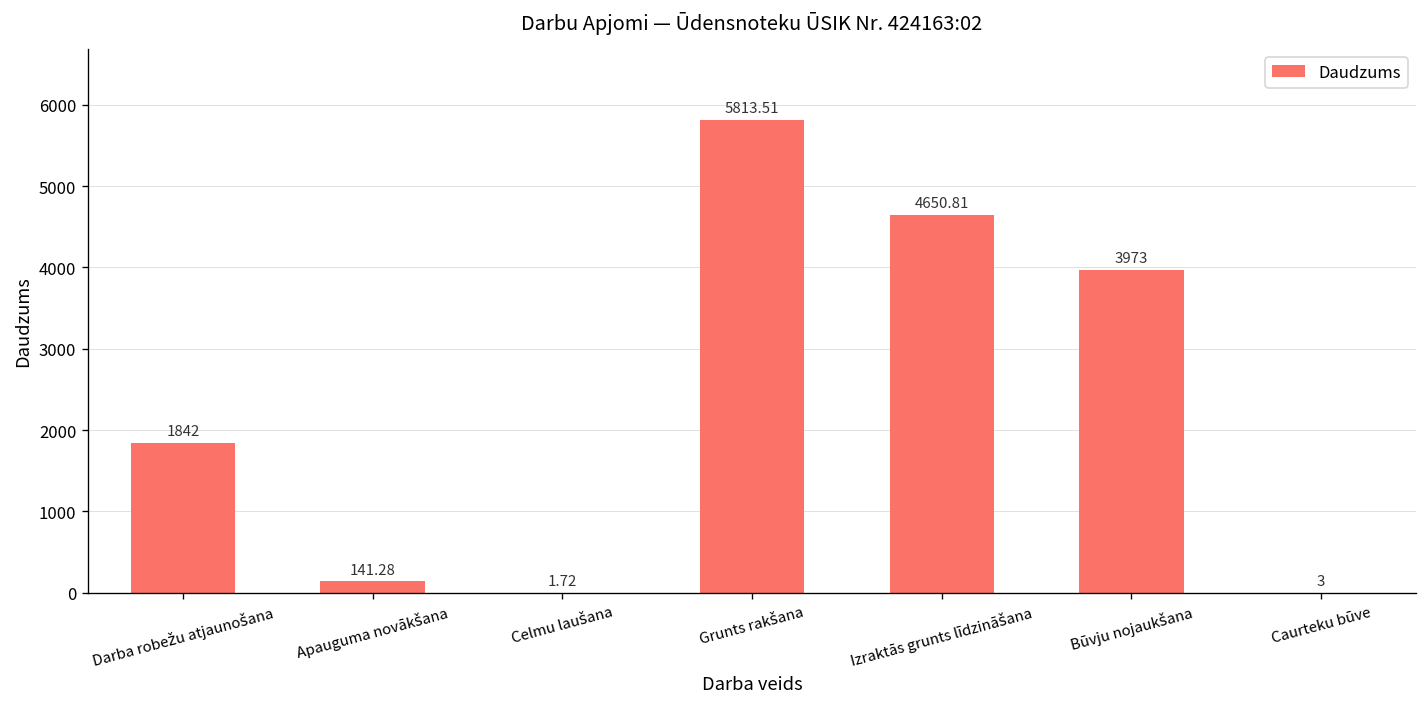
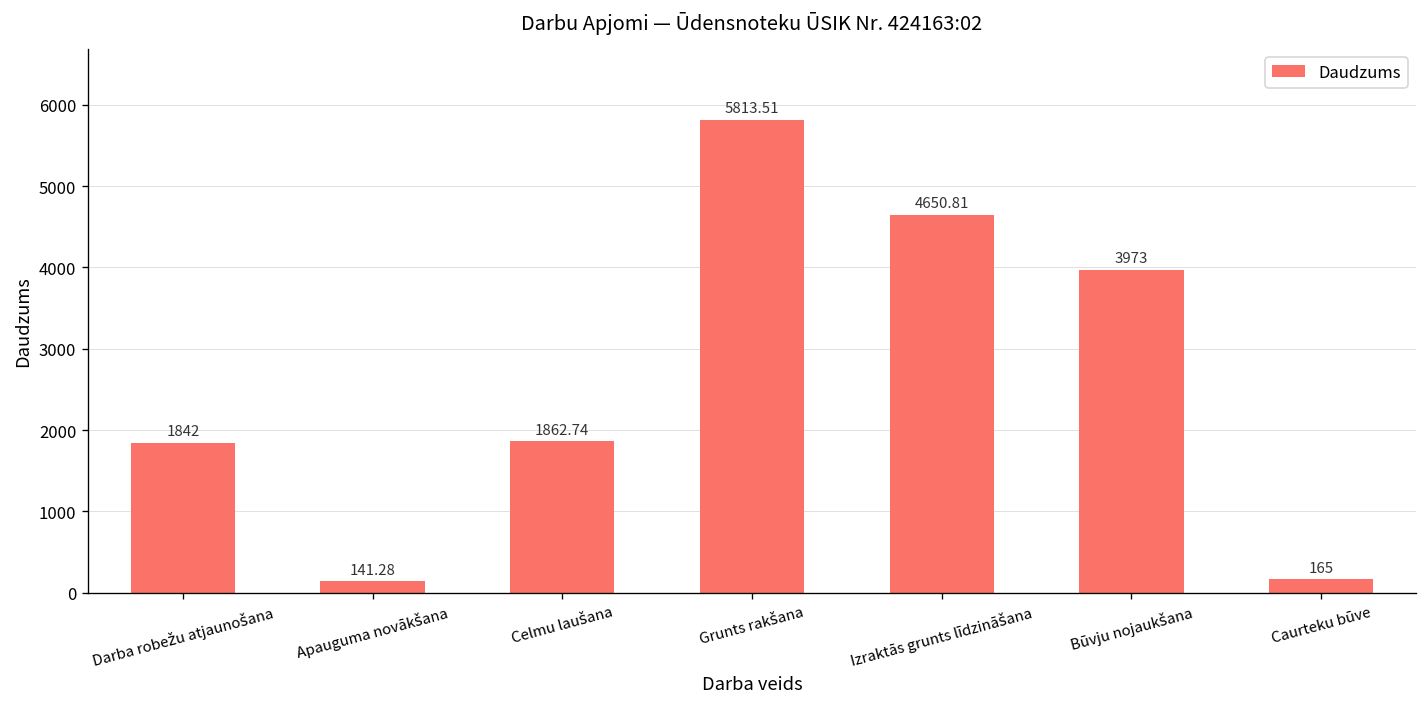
Celmu laušana: 1.72 -> 1862.74
Caurteku būve: 3 -> 165
